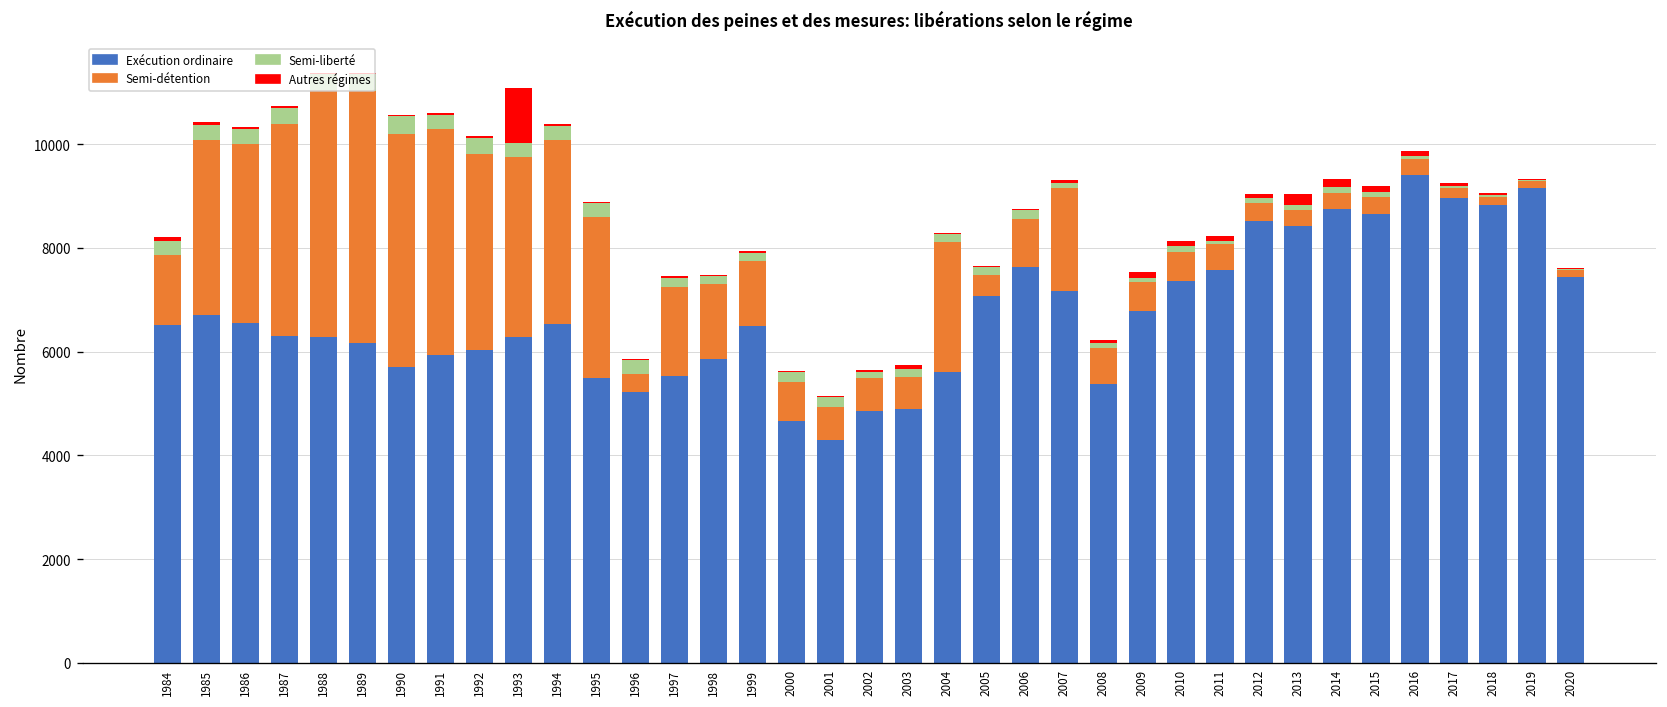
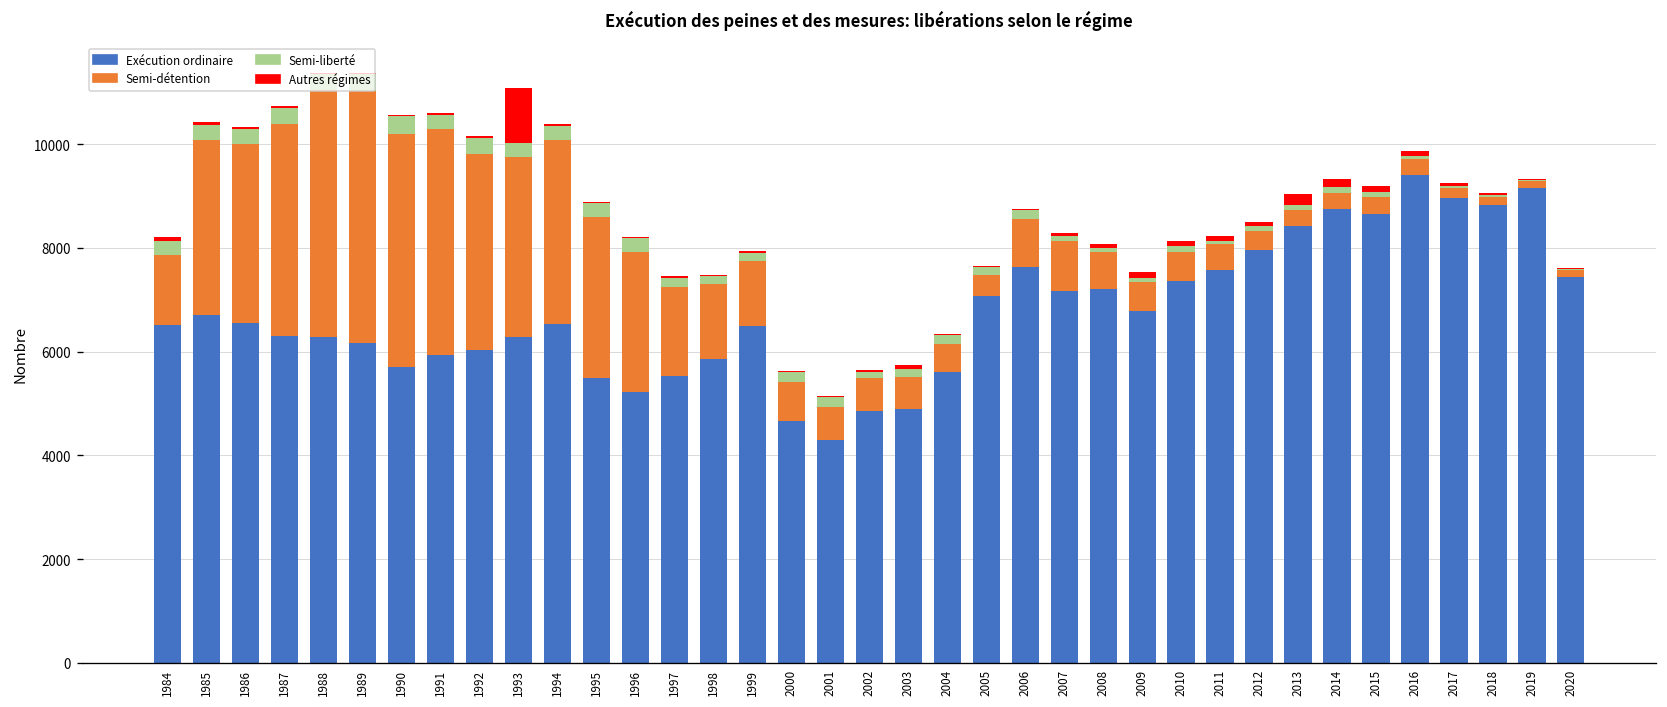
Semi-détention, 1996: 400 -> 2700
Semi-détention, 2004: 2500 -> 500
Semi-détention, 2007: 2000 -> 1000
Exécution ordinaire, 2008: 5400 -> 7200
Exécution ordinaire, 2012: 8500 -> 8000
